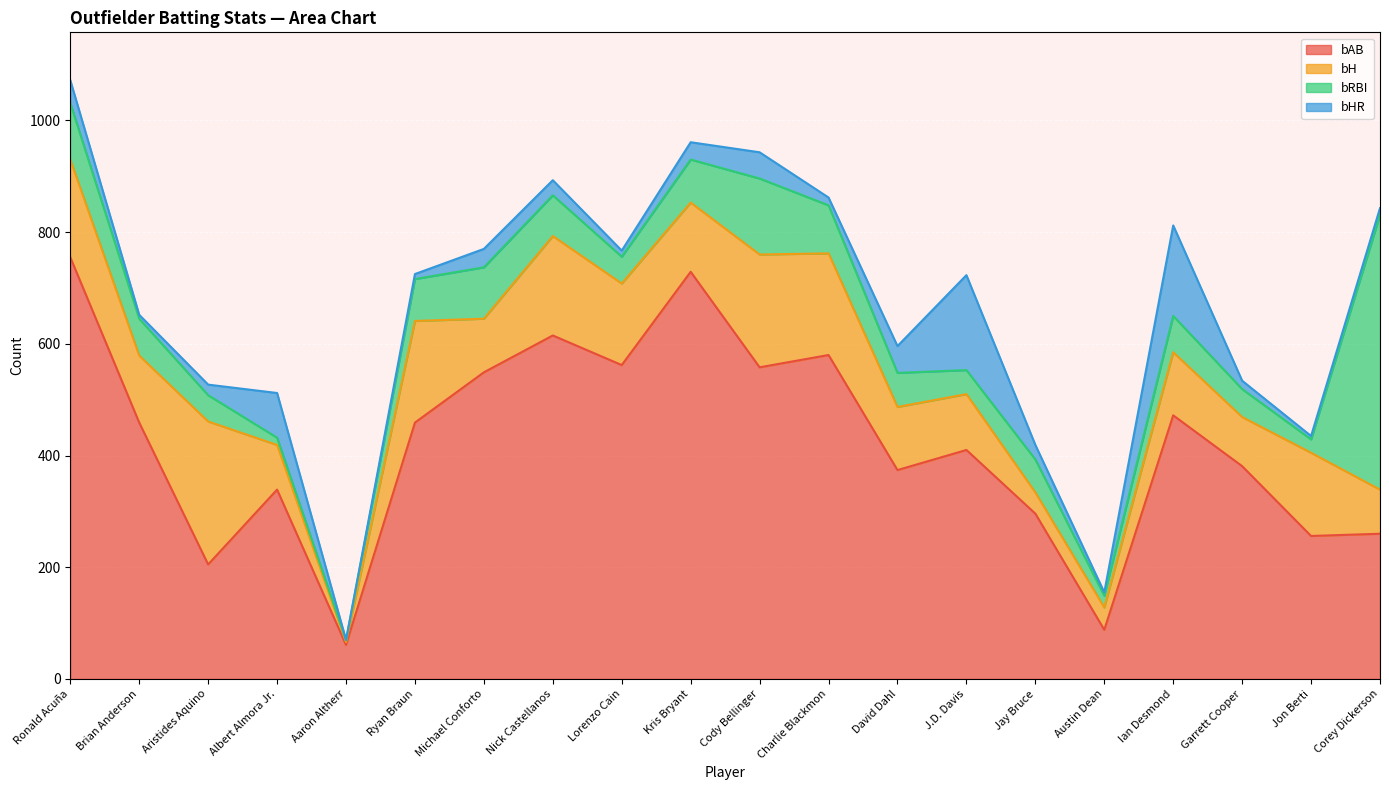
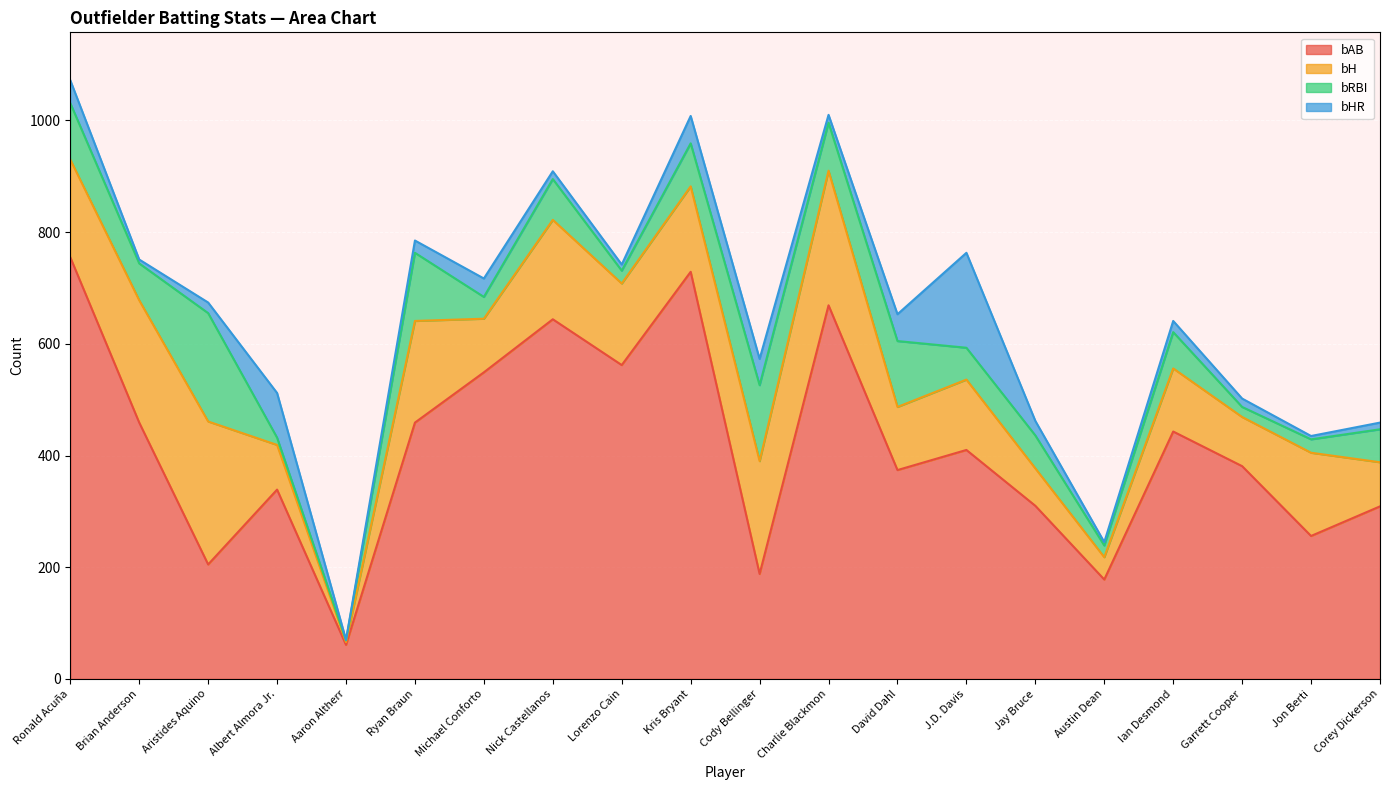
bH, Brian Anderson: 120 -> 220
bRBI, Aristides Aquino: 50 -> 190
bRBI, Ryan Braun: 80 -> 120
bHR, Ryan Braun: 10 -> 20
bRBI, Michael Conforto: 90 -> 40
bAB, Nick Castellanos: 620 -> 640
bHR, Nick Castellanos: 30 -> 10
bRBI, Lorenzo Cain: 50 -> 20
bH, Kris Bryant: 120 -> 150
bHR, Kris Bryant: 30 -> 50
bAB, Cody Bellinger: 560 -> 190
bAB, Charlie Blackmon: 580 -> 670
bH, Charlie Blackmon: 180 -> 240
bRBI, David Dahl: 60 -> 120
bH, J.D. Davis: 100 -> 130
bRBI, J.D. Davis: 40 -> 60
bAB, Jay Bruce: 300 -> 310
bH, Jay Bruce: 40 -> 70
bAB, Austin Dean: 90 -> 180
bAB, Ian Desmond: 470 -> 440
bHR, Ian Desmond: 160 -> 20
bRBI, Garrett Cooper: 50 -> 20
bAB, Corey Dickerson: 260 -> 310
bRBI, Corey Dickerson: 490 -> 60
